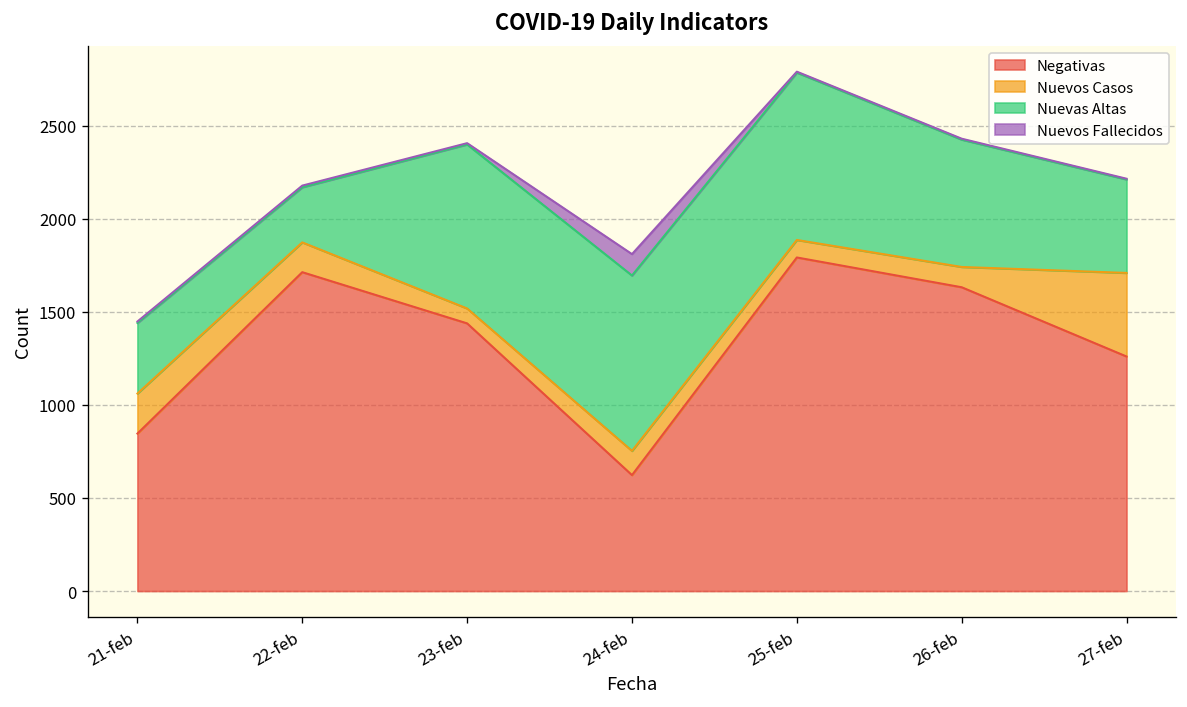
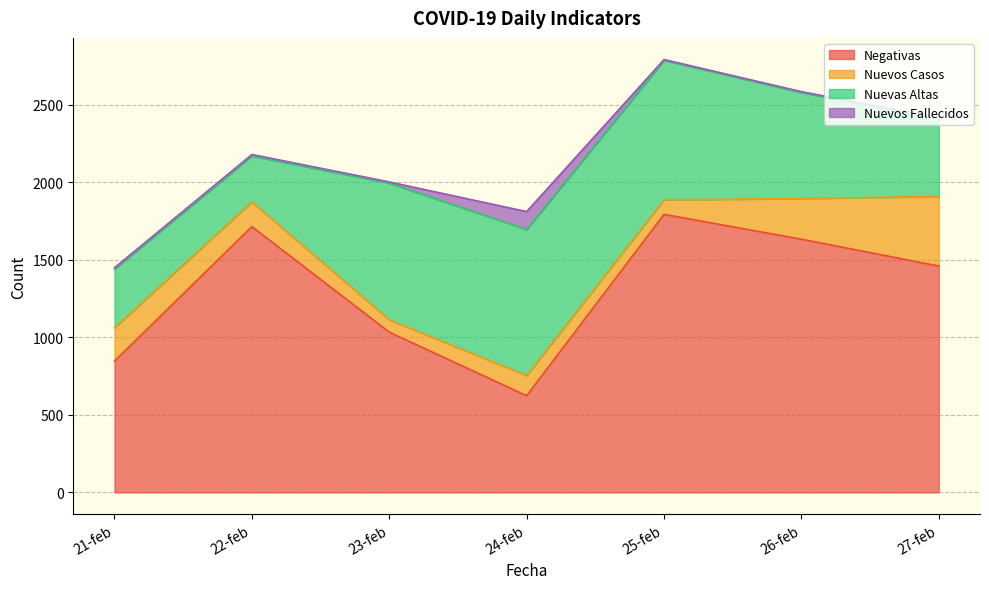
Negativas, 23-feb: 1440 -> 1030
Nuevos Casos, 26-feb: 110 -> 260
Negativas, 27-feb: 1260 -> 1460
